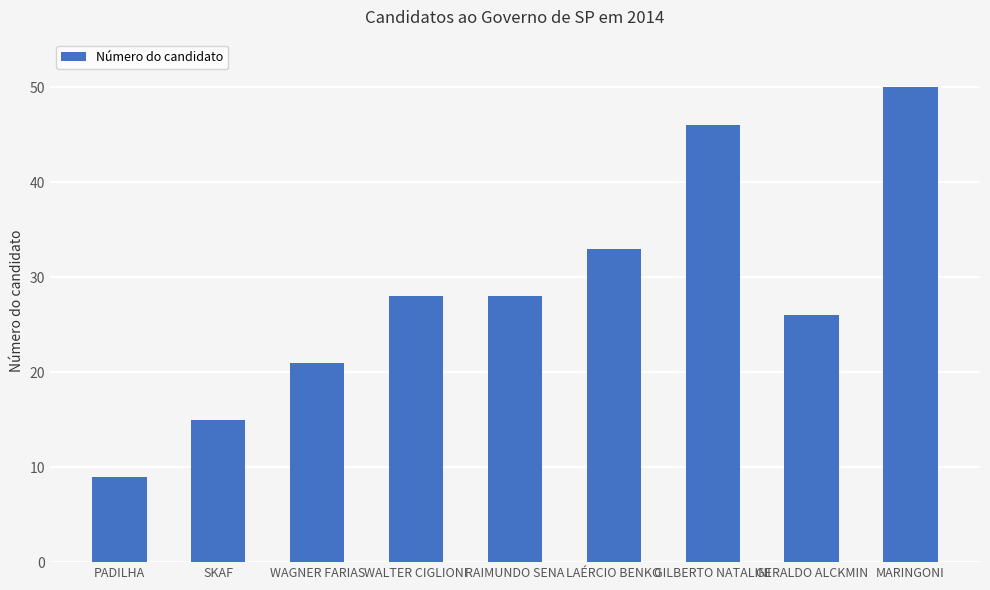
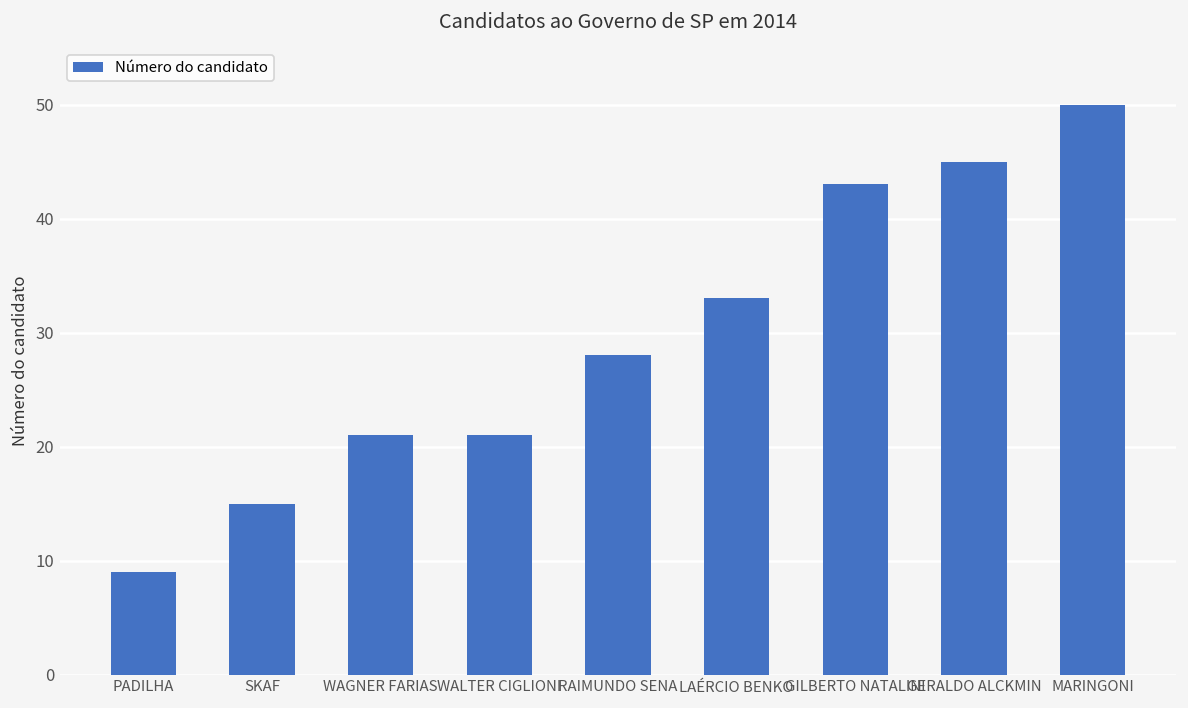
WALTER CIGLIONI: 28 -> 21
GILBERTO NATALINI: 46 -> 43
GERALDO ALCKMIN: 26 -> 45
